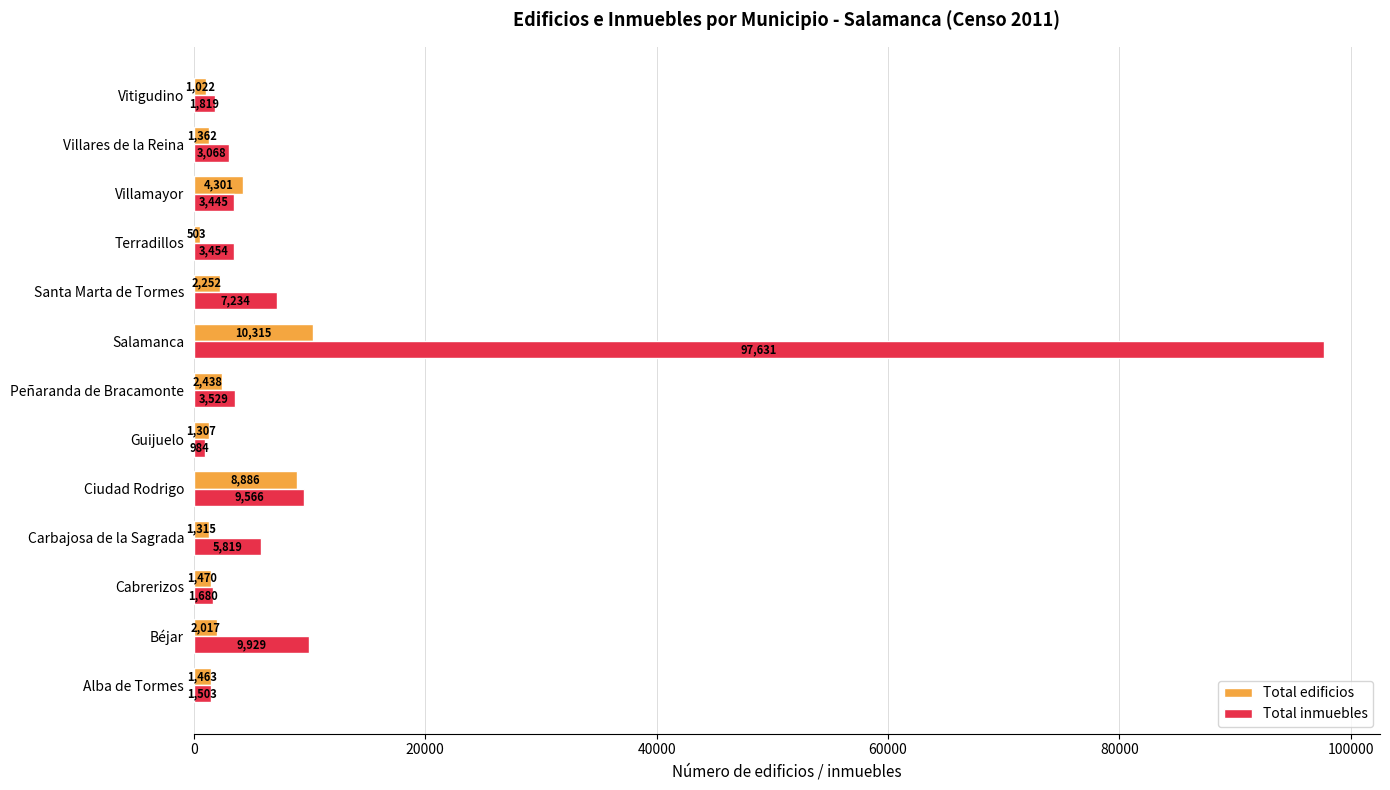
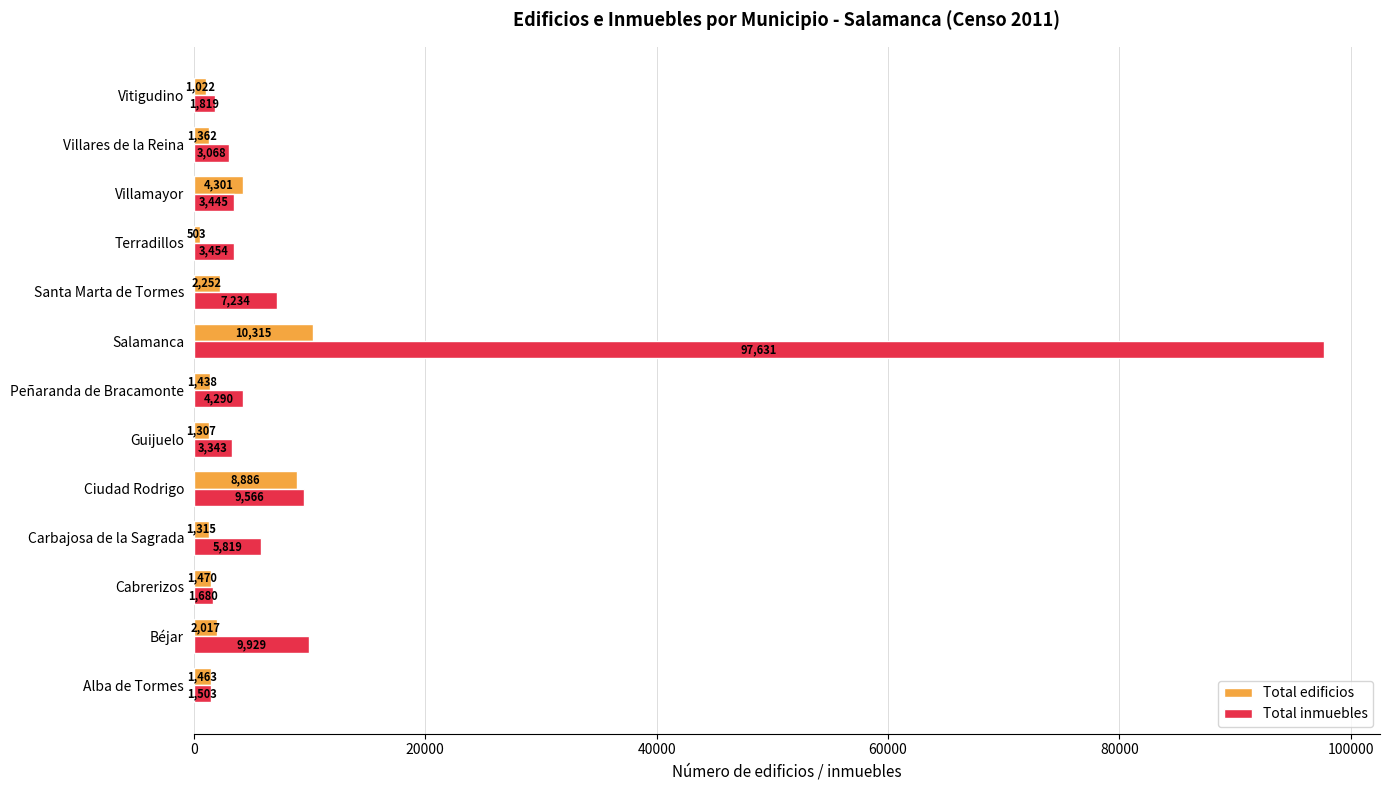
Total edificios, Peñaranda de Bracamonte: 2,438 -> 1,438
Total inmuebles, Peñaranda de Bracamonte: 3,529 -> 4,290
Total inmuebles, Guijuelo: 984 -> 3,343
